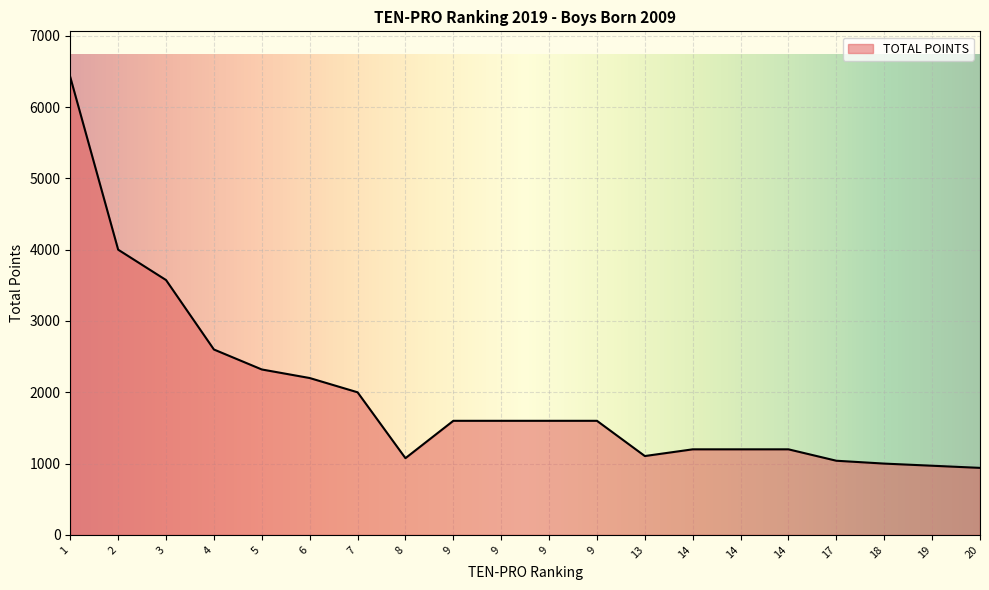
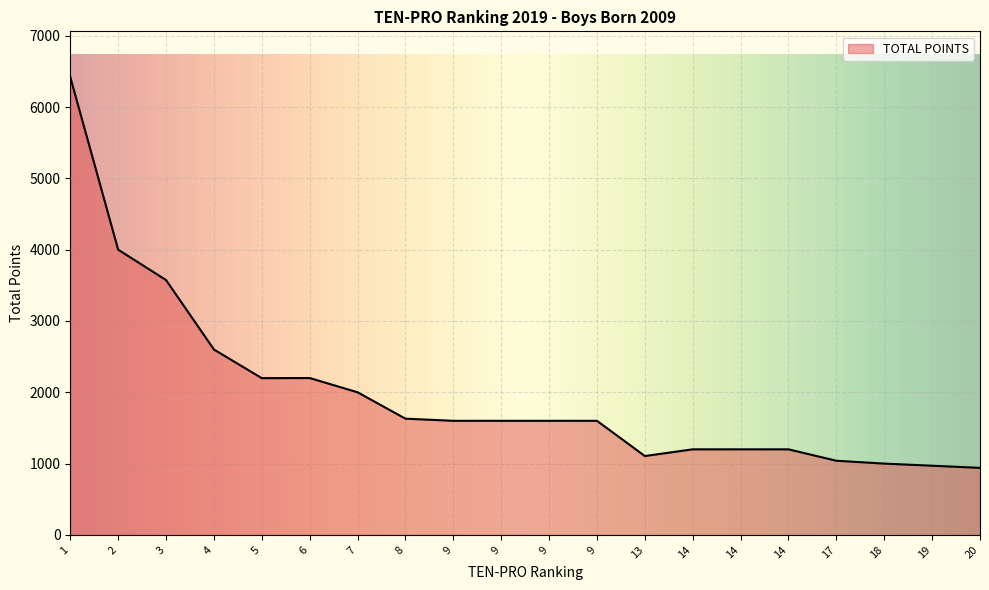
5: 2300 -> 2200
8: 1100 -> 1600
